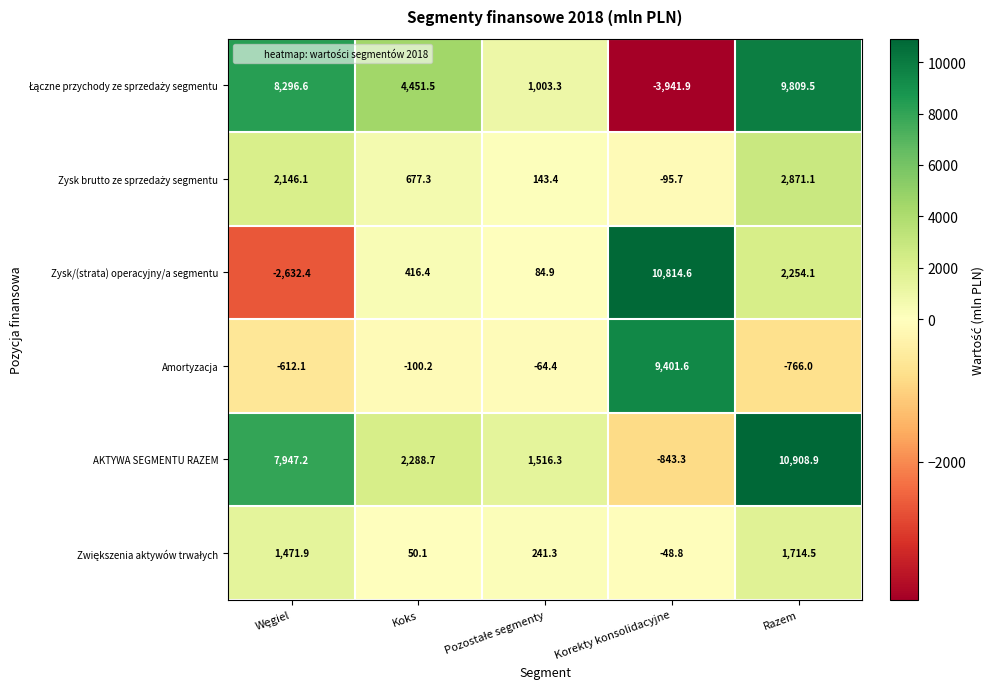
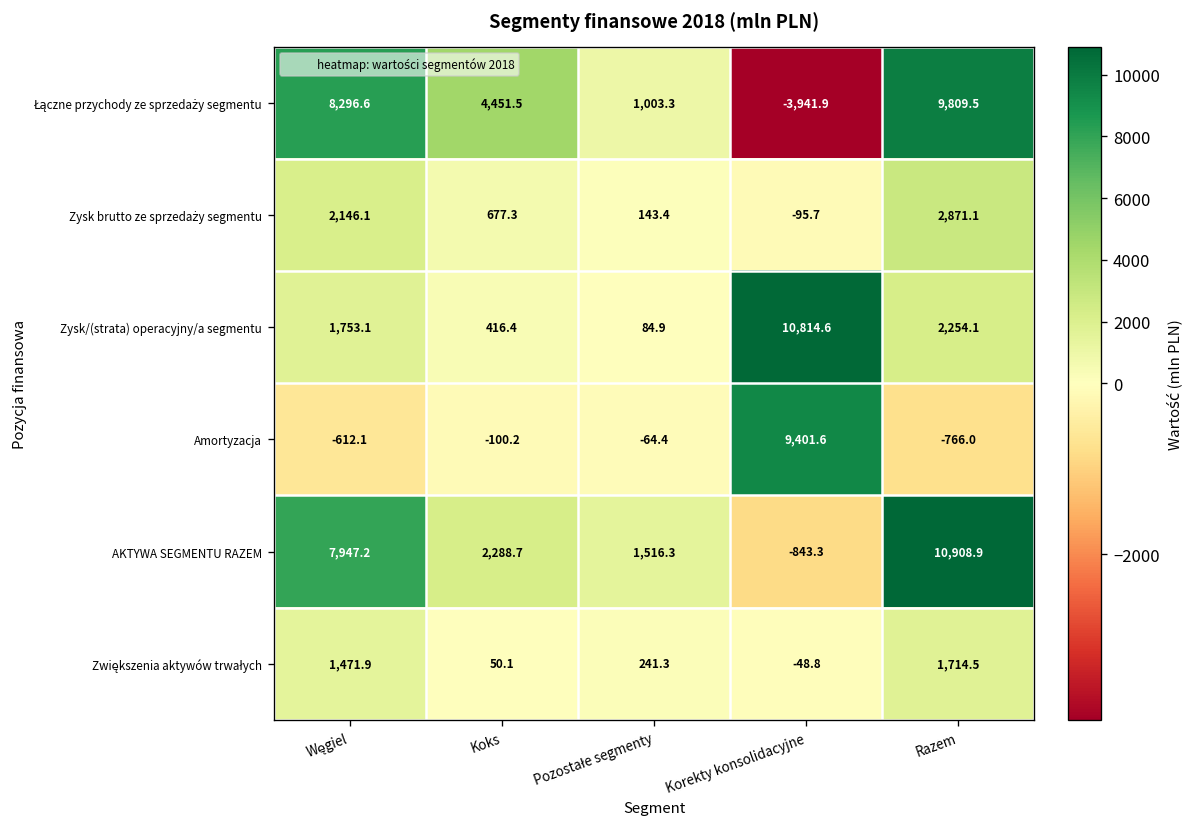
Zysk/(strata) operacyjny/a segmentu, Węgiel: -2,632.4 -> 1,753.1
